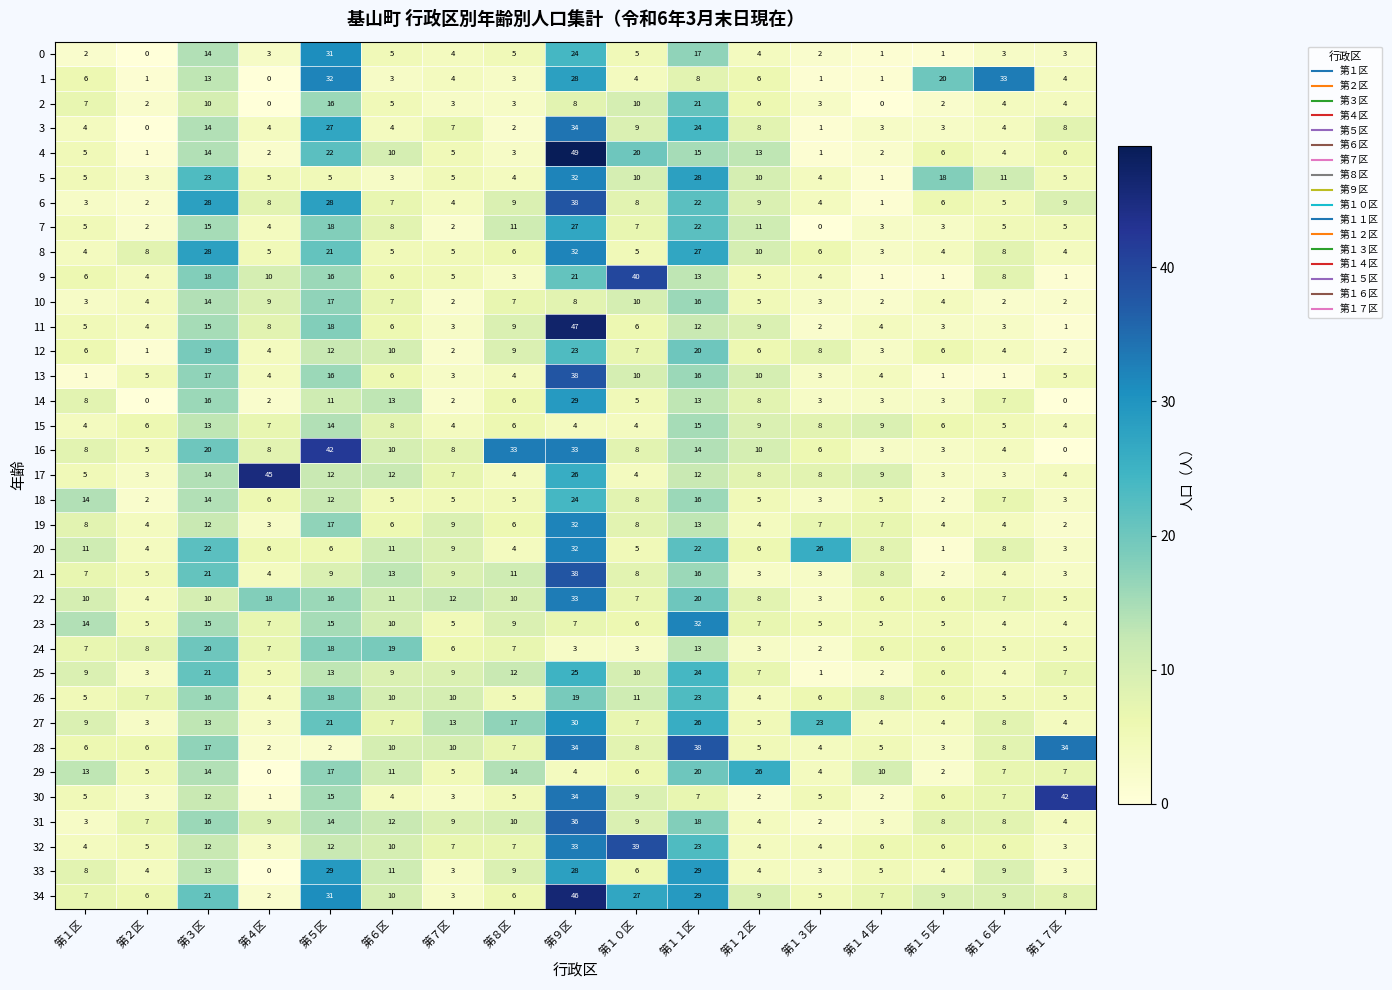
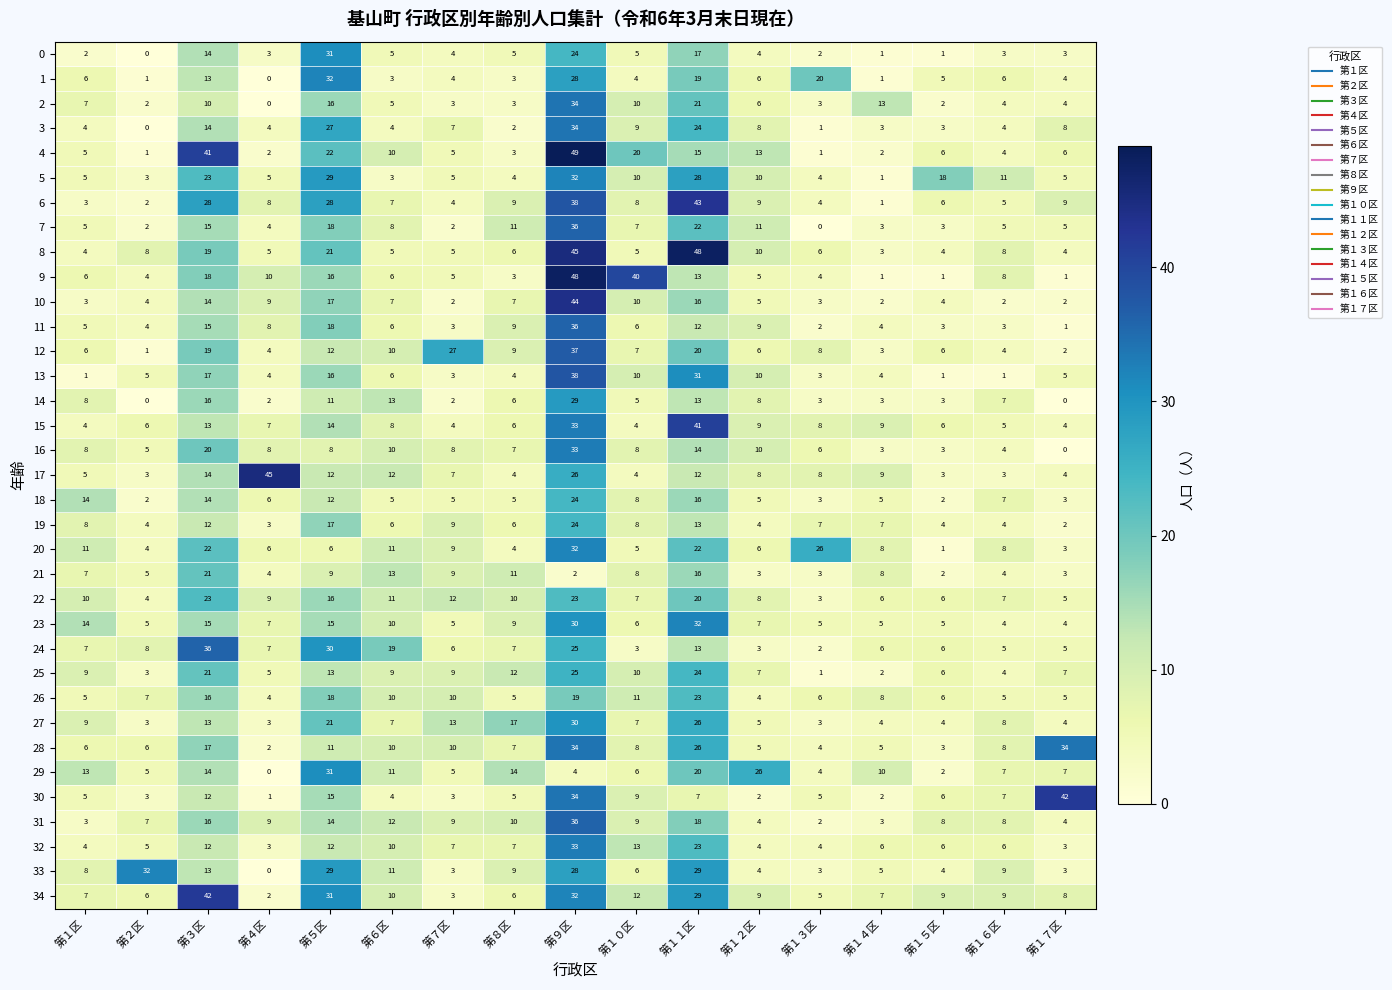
1, 第１１区: 8 -> 19
1, 第１３区: 1 -> 20
1, 第１５区: 20 -> 5
1, 第１６区: 33 -> 6
2, 第９区: 8 -> 34
2, 第１４区: 0 -> 13
4, 第３区: 14 -> 41
5, 第５区: 5 -> 29
6, 第１１区: 22 -> 43
7, 第９区: 27 -> 36
8, 第３区: 28 -> 19
8, 第９区: 32 -> 45
8, 第１１区: 27 -> 48
9, 第９区: 21 -> 48
10, 第９区: 8 -> 44
11, 第９区: 47 -> 36
12, 第７区: 2 -> 27
12, 第９区: 23 -> 37
13, 第１１区: 16 -> 31
15, 第９区: 4 -> 33
15, 第１１区: 15 -> 41
16, 第５区: 42 -> 8
16, 第８区: 33 -> 7
19, 第９区: 32 -> 24
21, 第９区: 38 -> 2
22, 第３区: 10 -> 23
22, 第４区: 18 -> 9
22, 第９区: 33 -> 23
23, 第９区: 7 -> 30
24, 第３区: 20 -> 36
24, 第５区: 18 -> 30
24, 第９区: 3 -> 25
27, 第１３区: 23 -> 3
28, 第５区: 2 -> 11
28, 第１１区: 38 -> 26
29, 第５区: 17 -> 31
32, 第１０区: 39 -> 13
33, 第２区: 4 -> 32
34, 第３区: 21 -> 42
34, 第９区: 46 -> 32
34, 第１０区: 27 -> 12
